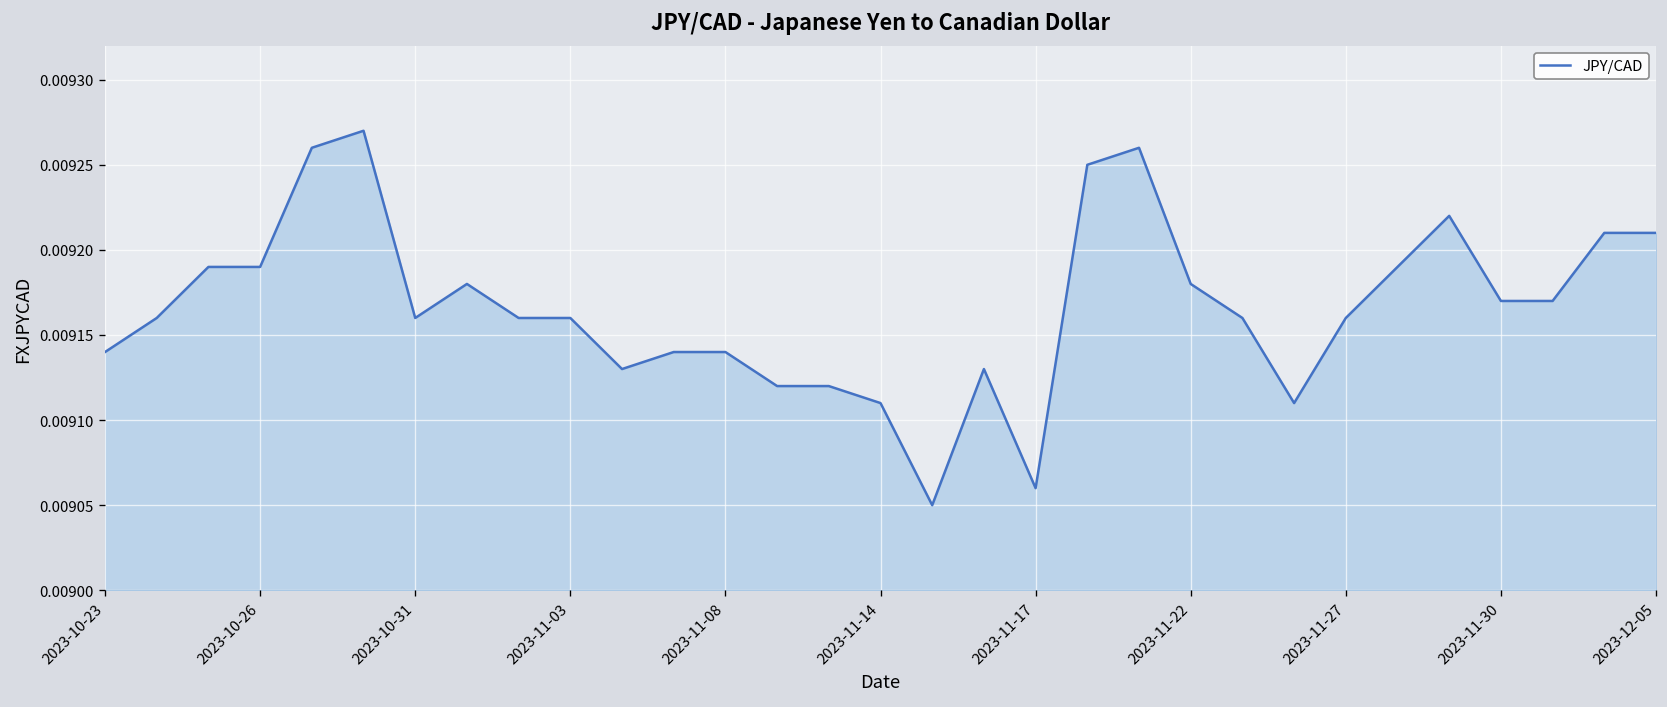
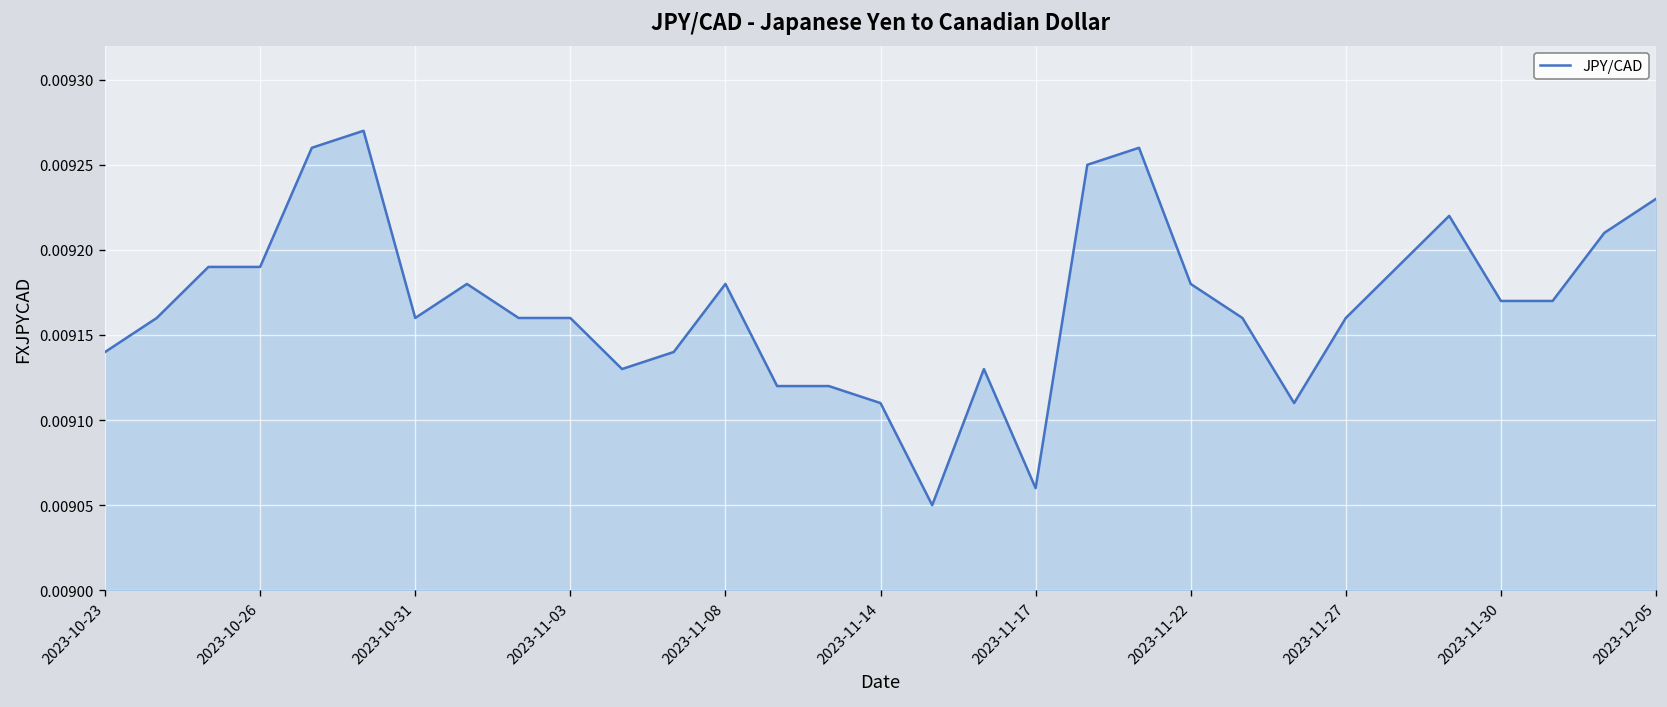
2023-11-08: 0.00914 -> 0.00918
2023-12-05: 0.00921 -> 0.00923
